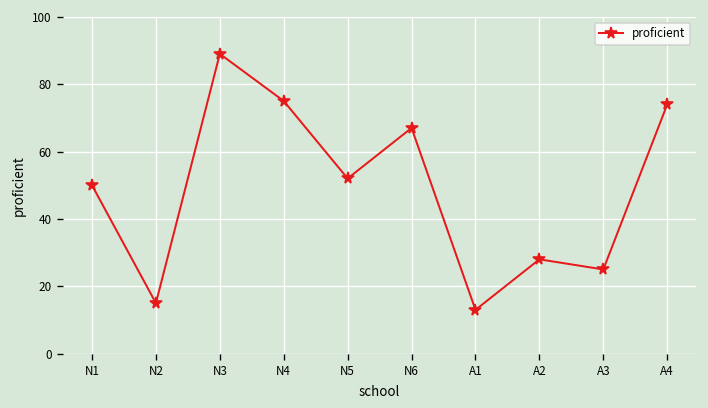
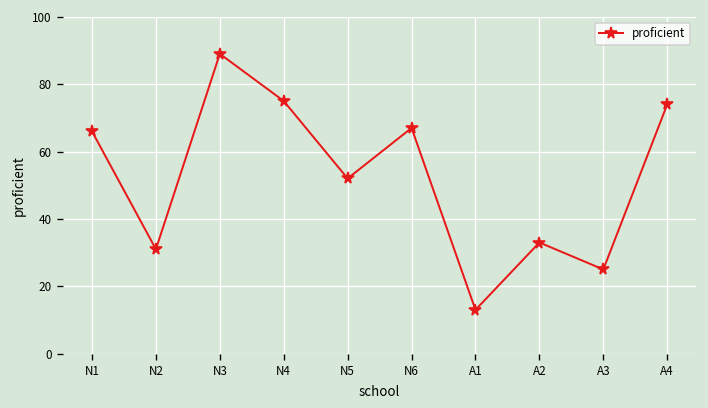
N1: 50 -> 66
N2: 15 -> 31
A2: 28 -> 33
